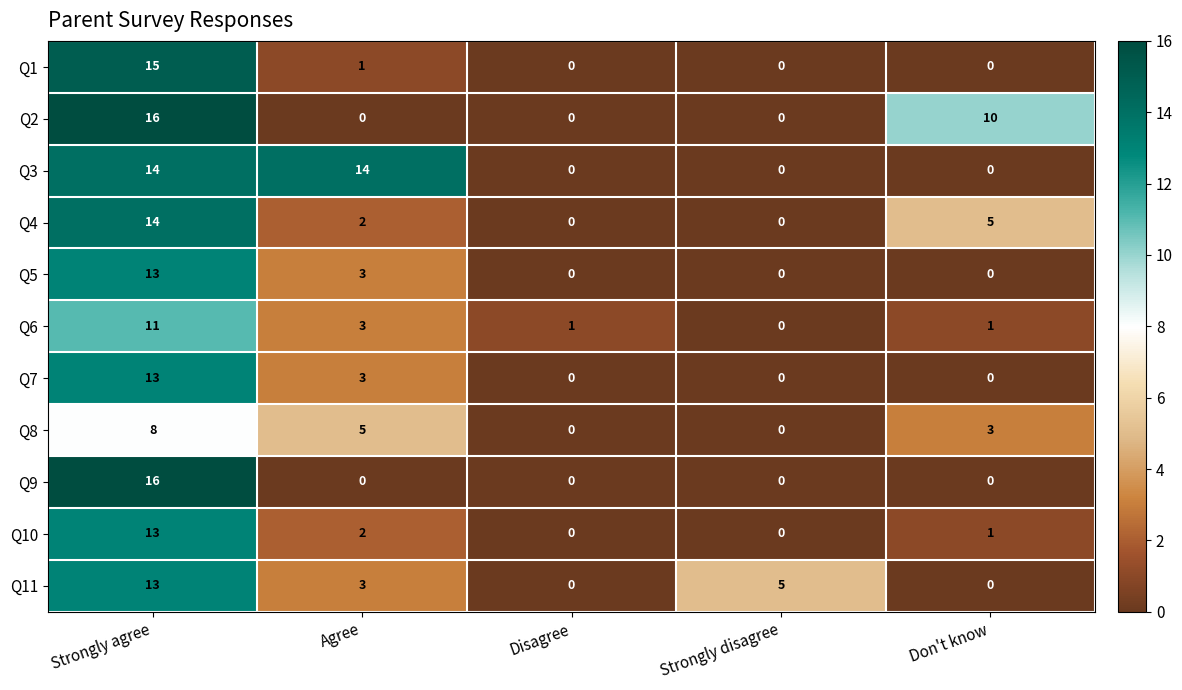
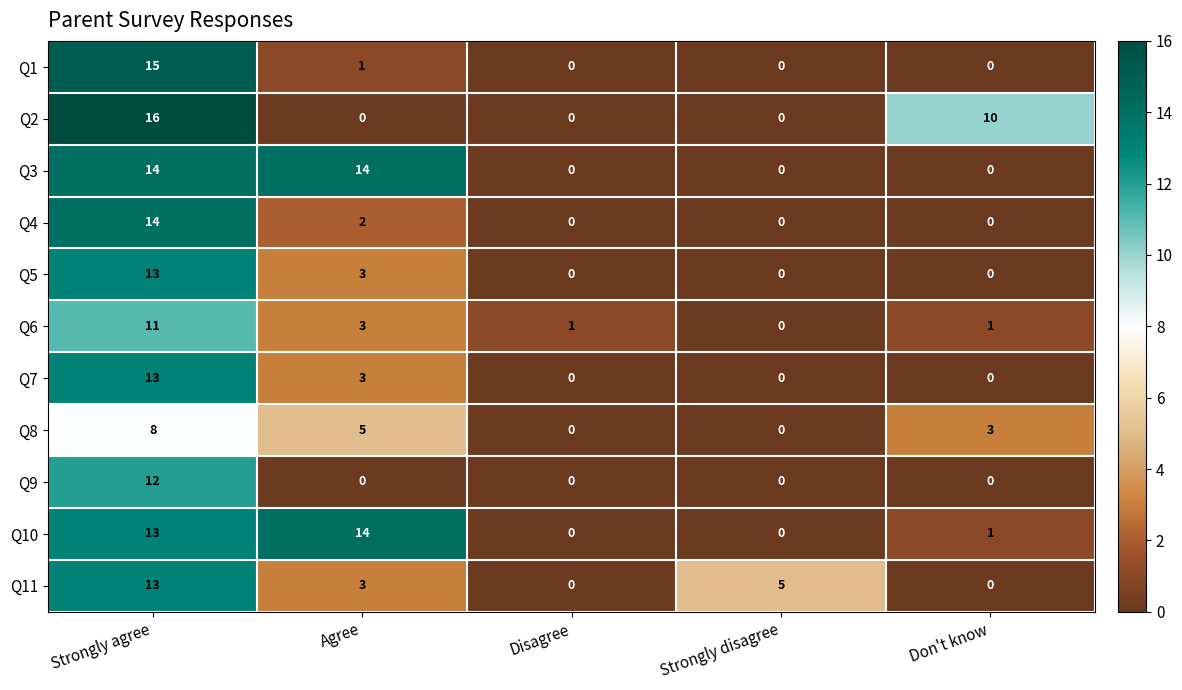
Q4, Don't know: 5 -> 0
Q9, Strongly agree: 16 -> 12
Q10, Agree: 2 -> 14
